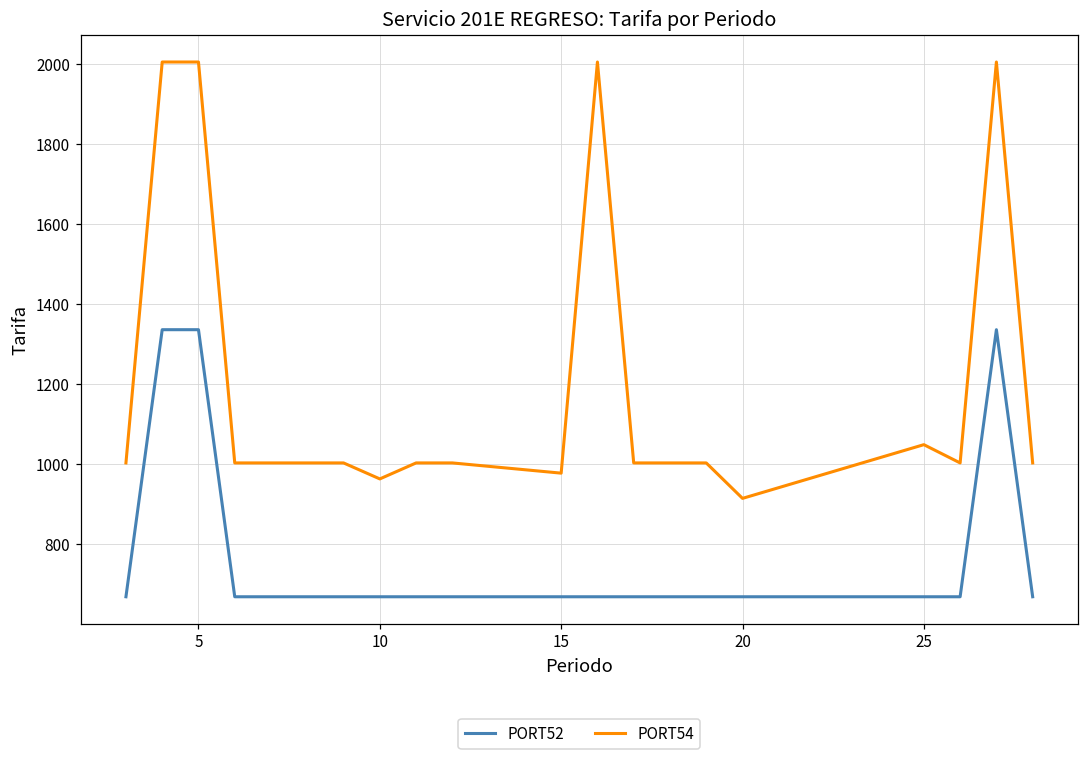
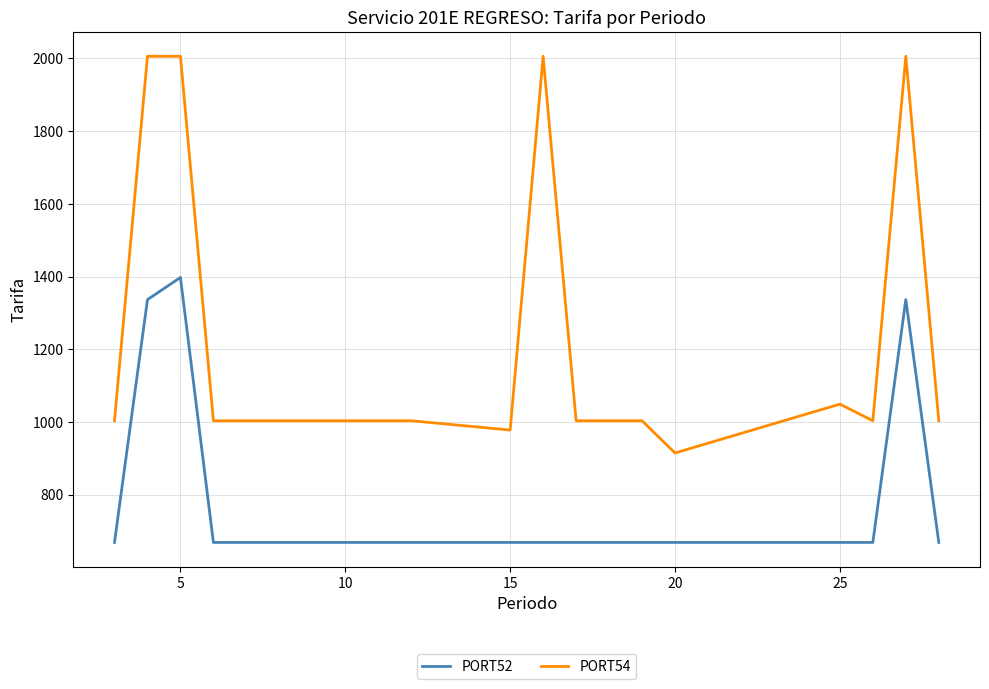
PORT52, 5: 1340 -> 1400
PORT54, 10: 960 -> 1000
